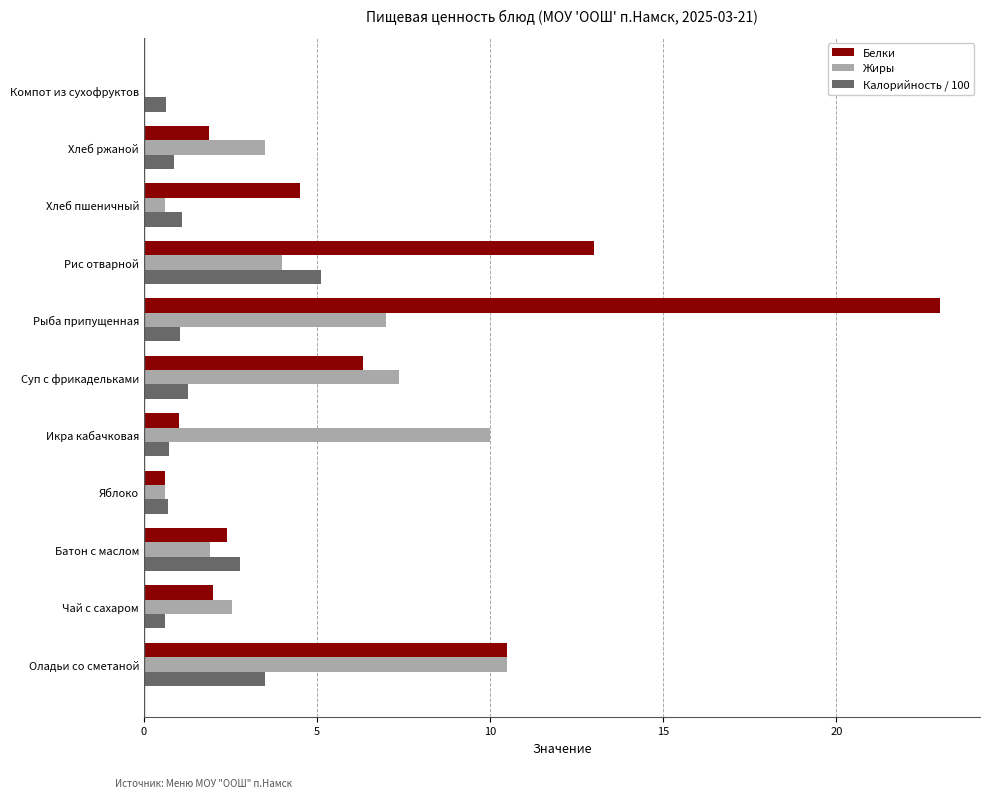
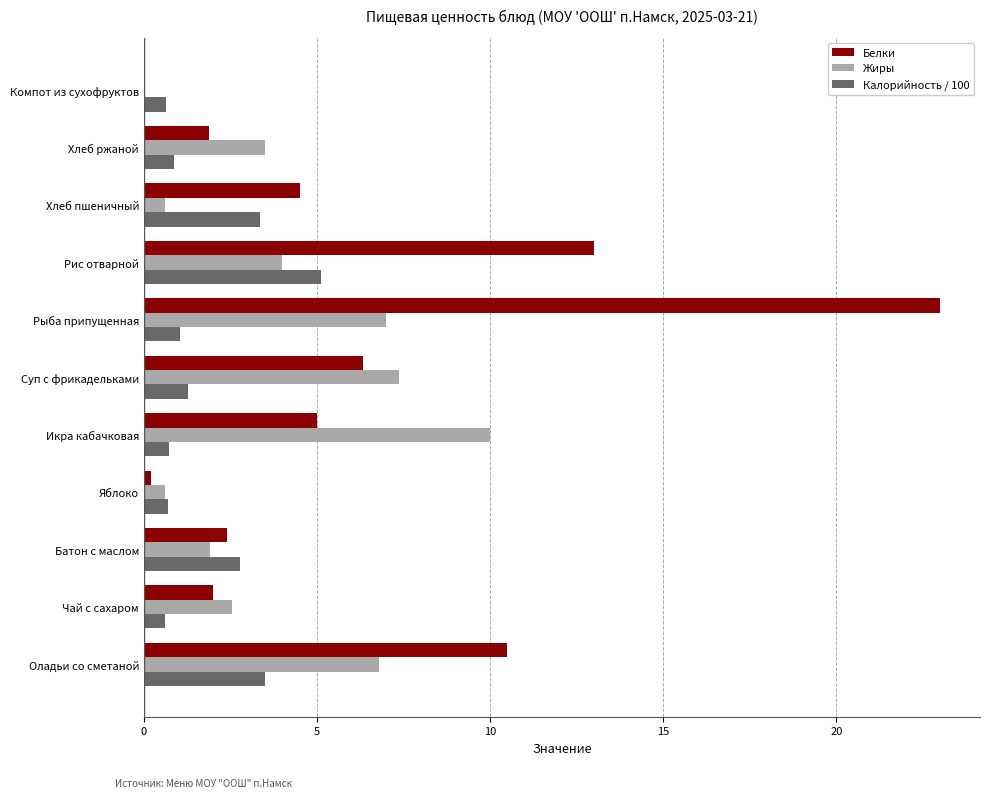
Калорийность / 100, Хлеб пшеничный: 1.1 -> 3.4
Белки, Икра кабачковая: 1 -> 5
Белки, Яблоко: 0.6 -> 0.2
Жиры, Оладьи со сметаной: 10.5 -> 6.8
